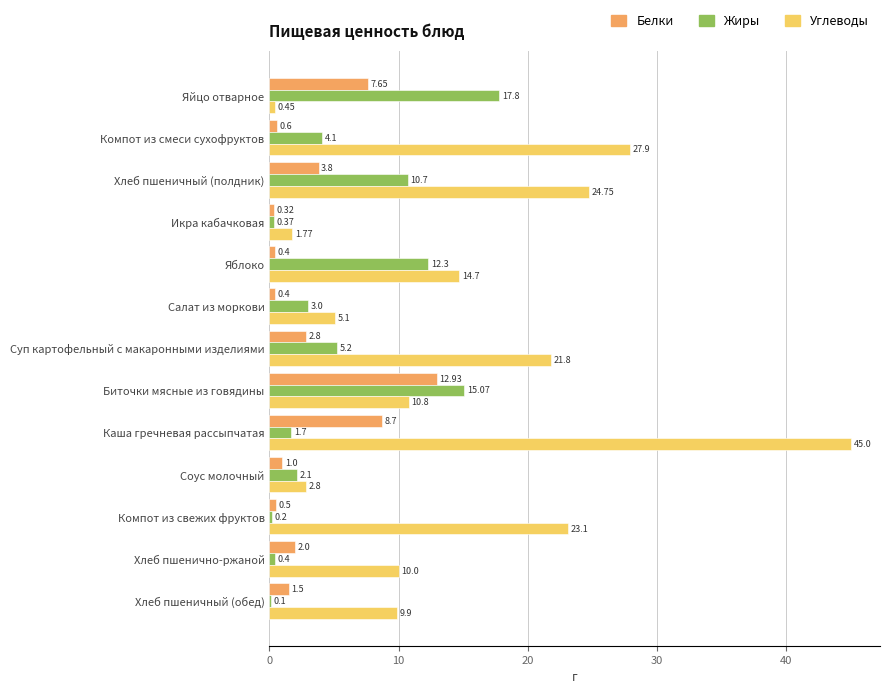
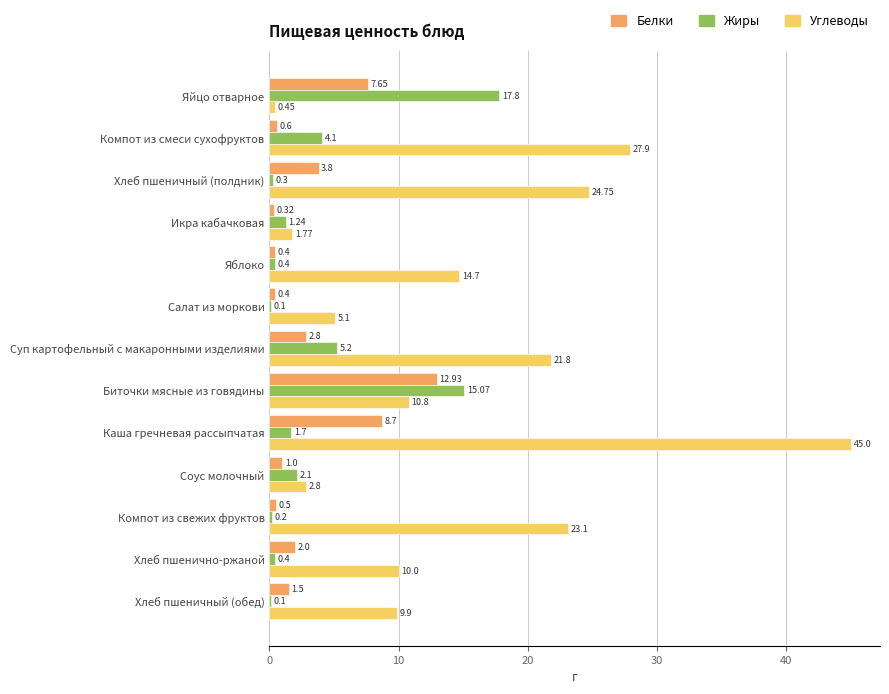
Жиры, Хлеб пшеничный (полдник): 10.7 -> 0.3
Жиры, Икра кабачковая: 0.37 -> 1.24
Жиры, Яблоко: 12.3 -> 0.4
Жиры, Салат из моркови: 3.0 -> 0.1
